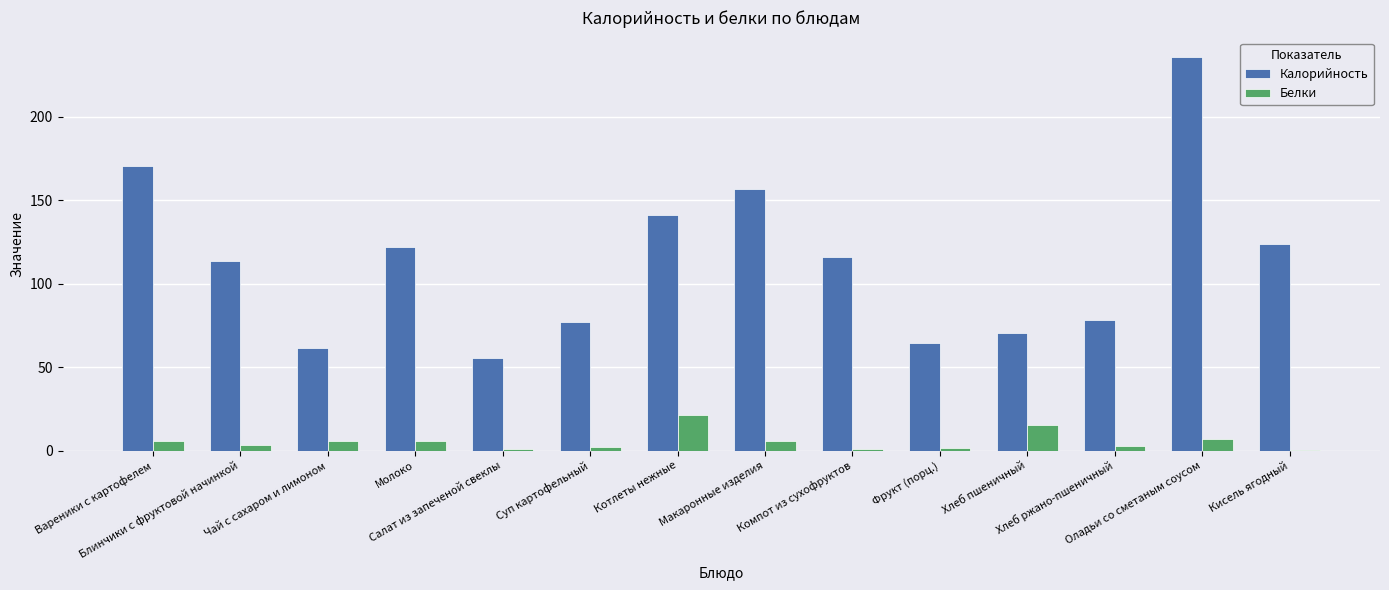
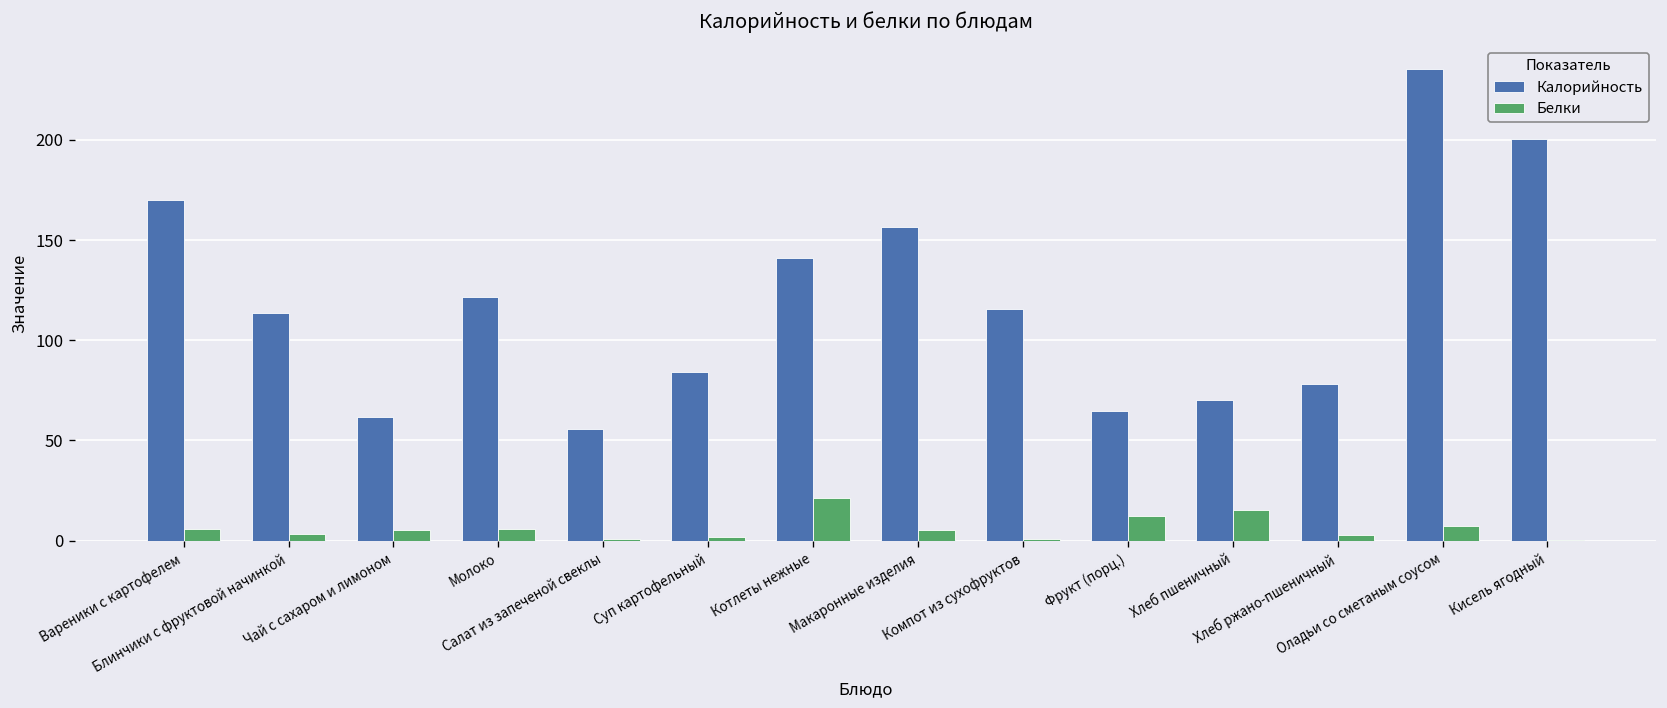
Калорийность, Суп картофельный: 77 -> 84
Белки, Фрукт (порц.): 1 -> 13
Калорийность, Кисель ягодный: 124 -> 200
